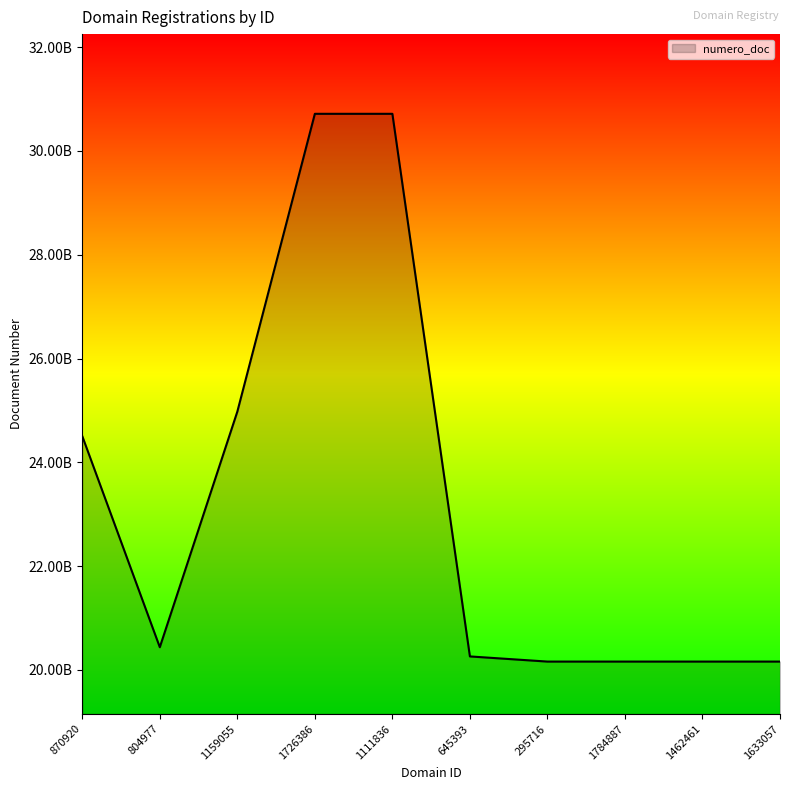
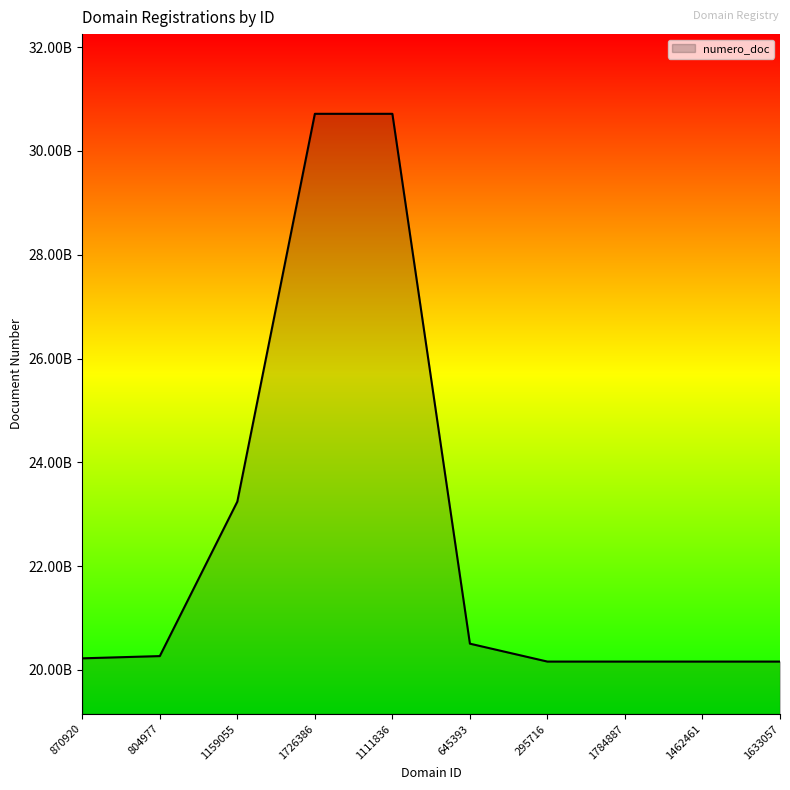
870920: 24500000000 -> 20200000000
804977: 20400000000 -> 20300000000
1159055: 25000000000 -> 23200000000
645393: 20300000000 -> 20500000000
